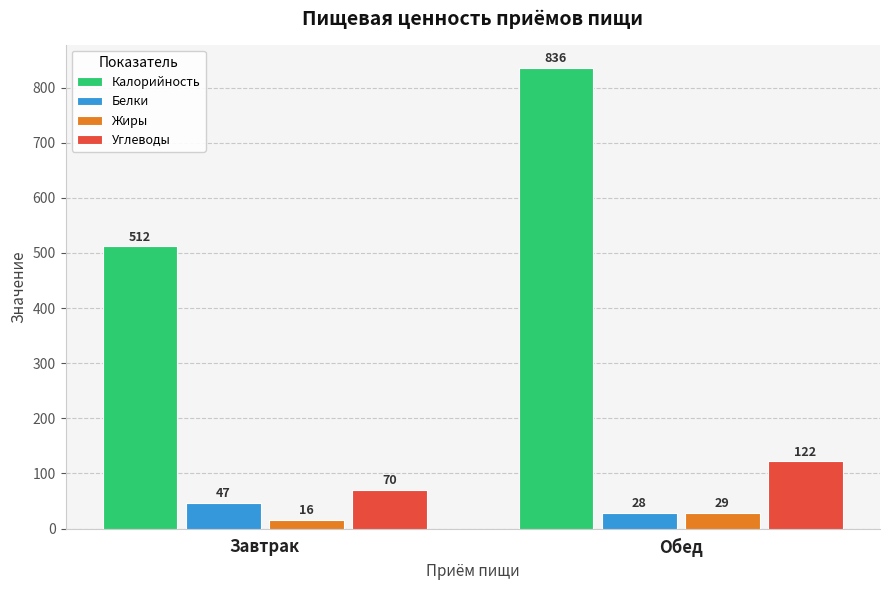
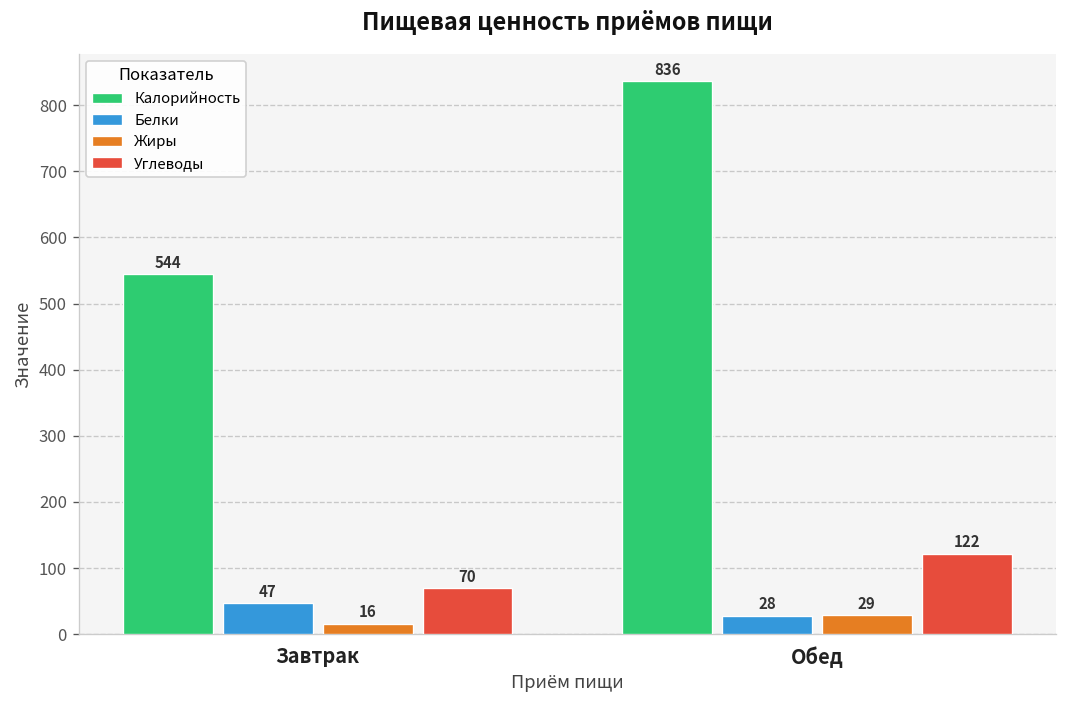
Калорийность, Завтрак: 512 -> 544
